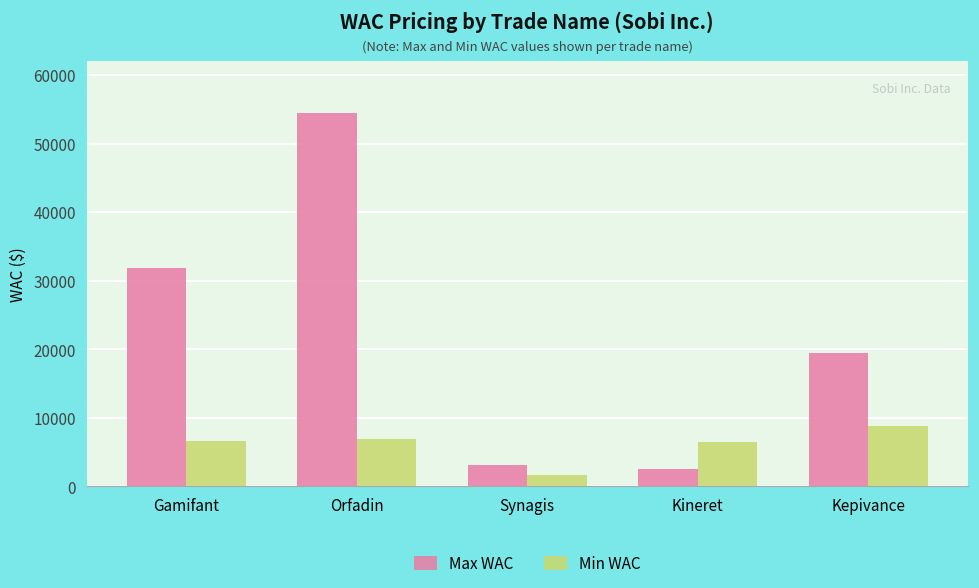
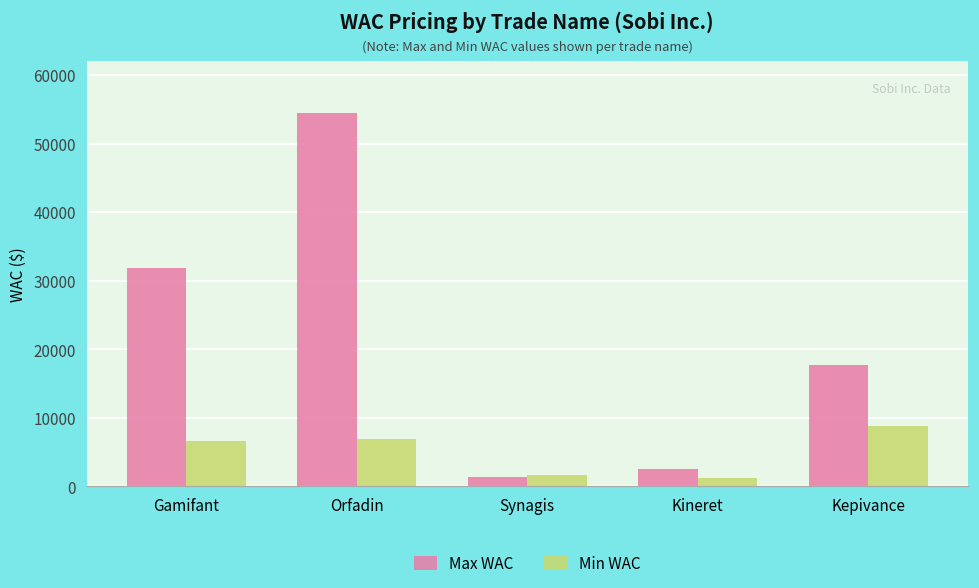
Max WAC, Synagis: 3000 -> 1000
Min WAC, Kineret: 6000 -> 1000
Max WAC, Kepivance: 20000 -> 18000
